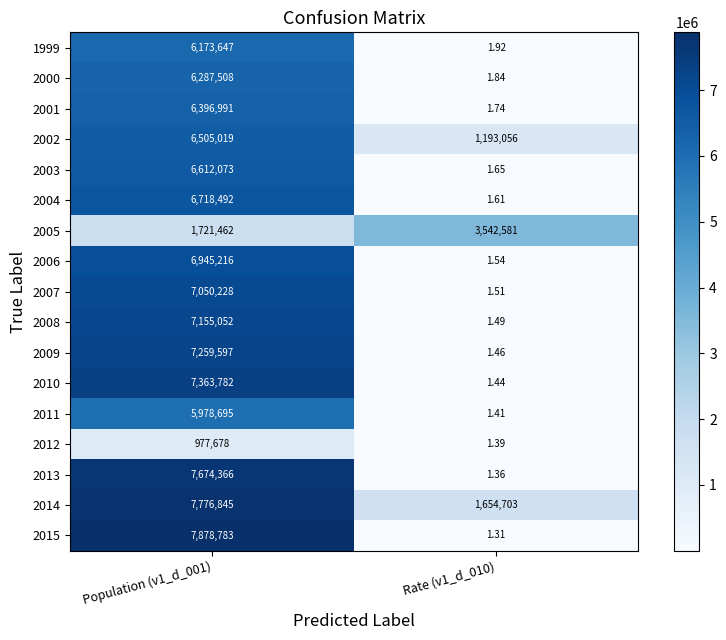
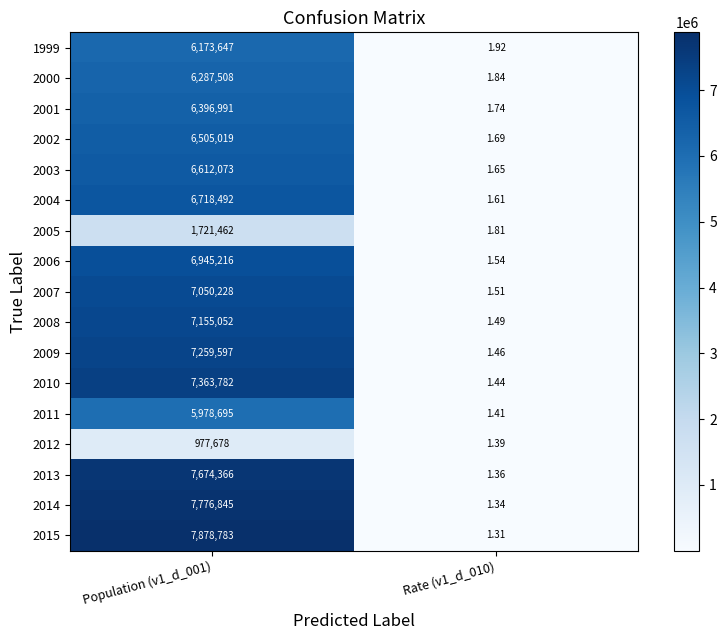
2002, Rate (v1_d_010): 1,193,056 -> 1.69
2005, Rate (v1_d_010): 3,542,581 -> 1.81
2014, Rate (v1_d_010): 1,654,703 -> 1.34
